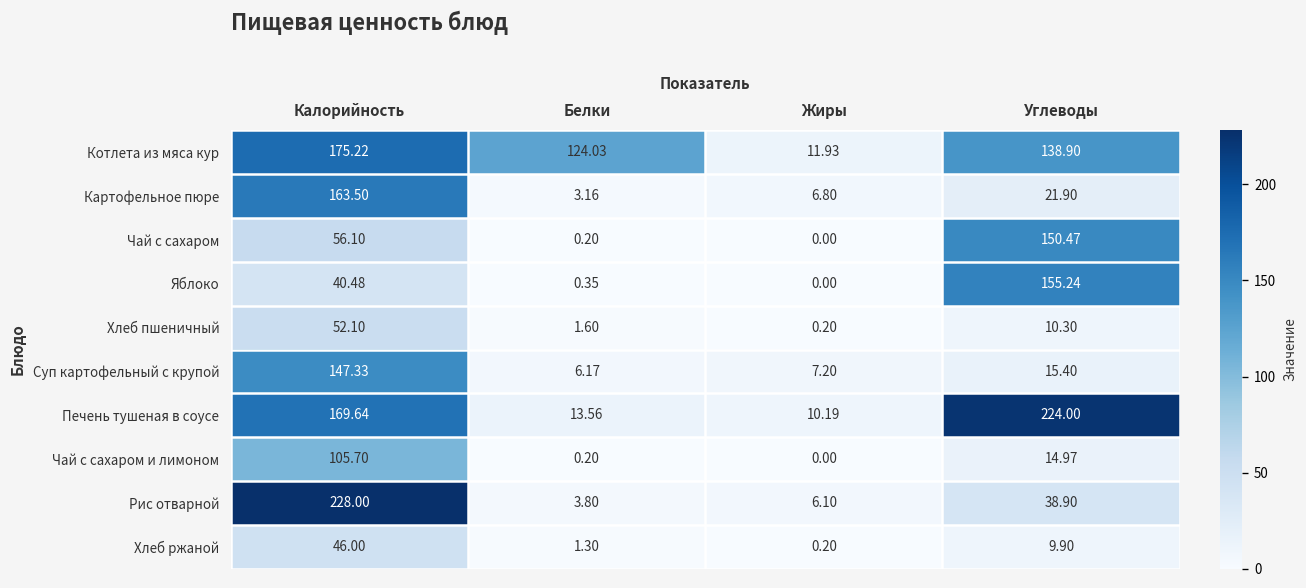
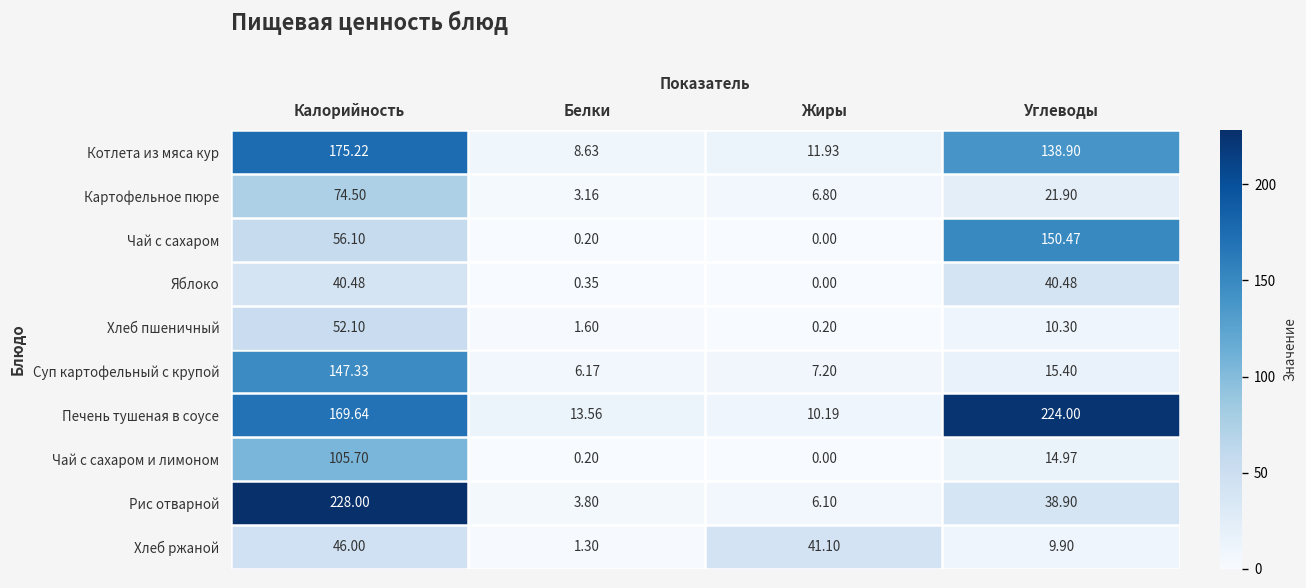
Котлета из мяса кур, Белки: 124.03 -> 8.63
Картофельное пюре, Калорийность: 163.50 -> 74.50
Яблоко, Углеводы: 155.24 -> 40.48
Хлеб ржаной, Жиры: 0.20 -> 41.10
